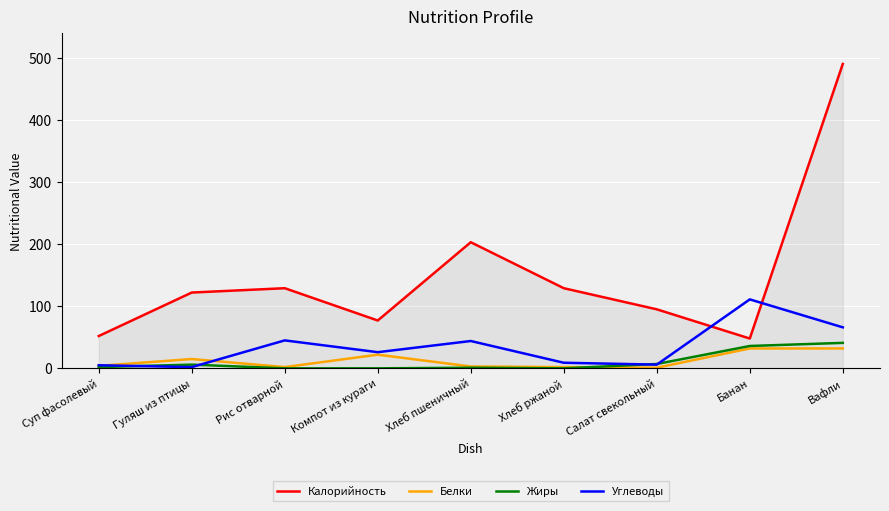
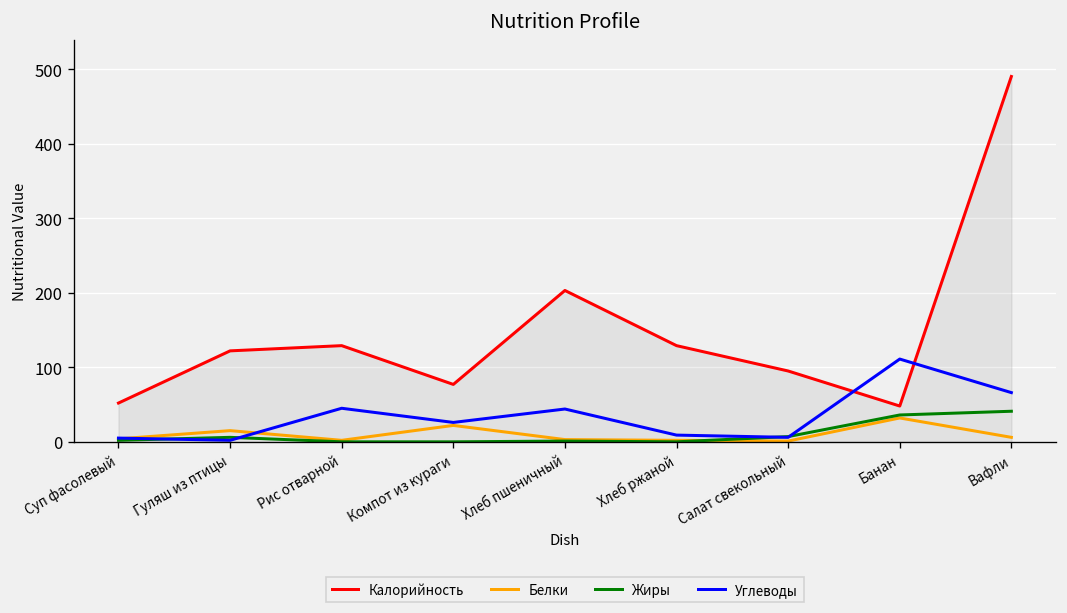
Белки, Вафли: 30 -> 10
